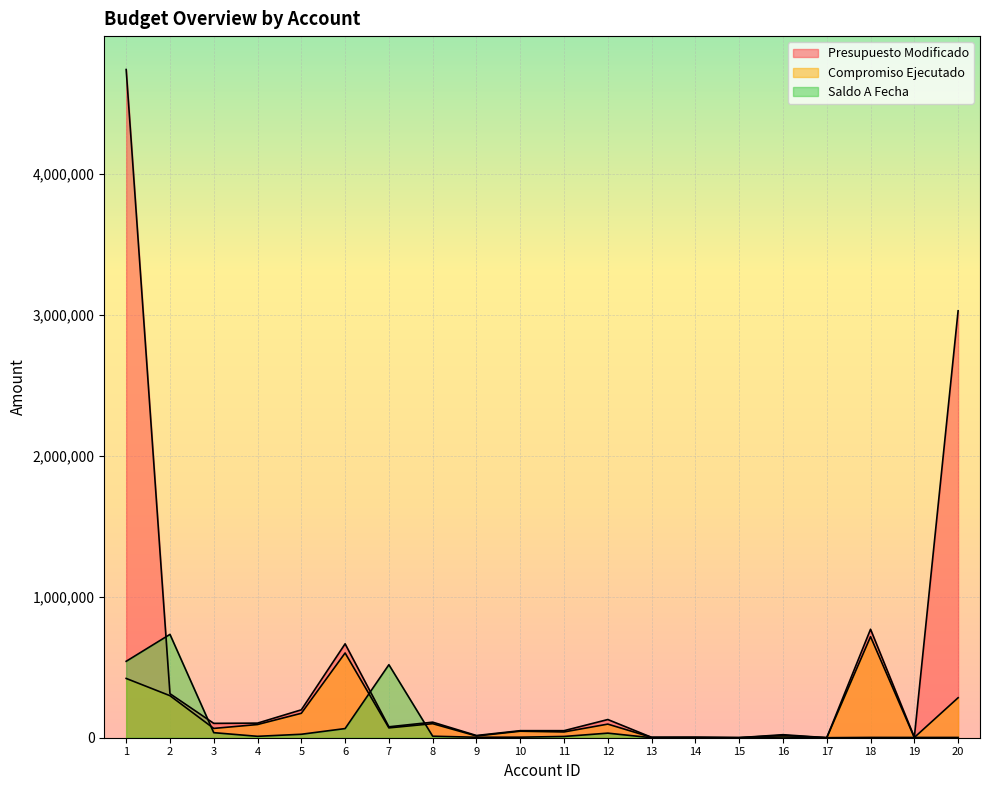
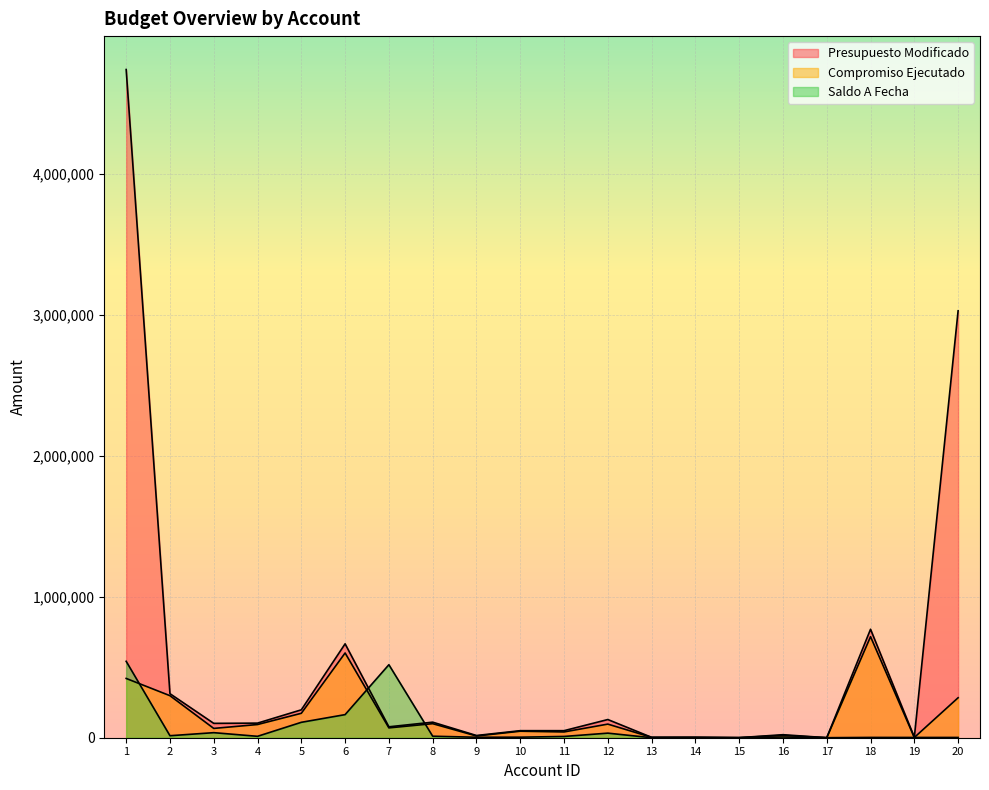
Saldo A Fecha, 2: 730,000 -> 10,000
Saldo A Fecha, 5: 20,000 -> 110,000
Saldo A Fecha, 6: 60,000 -> 160,000
